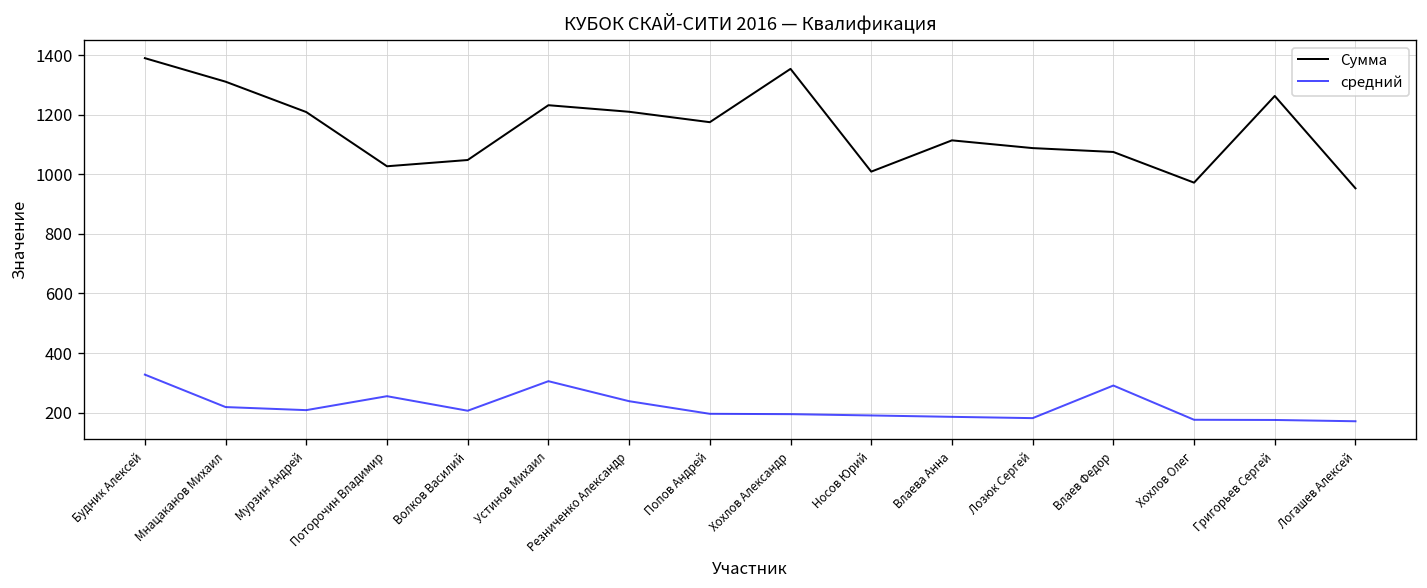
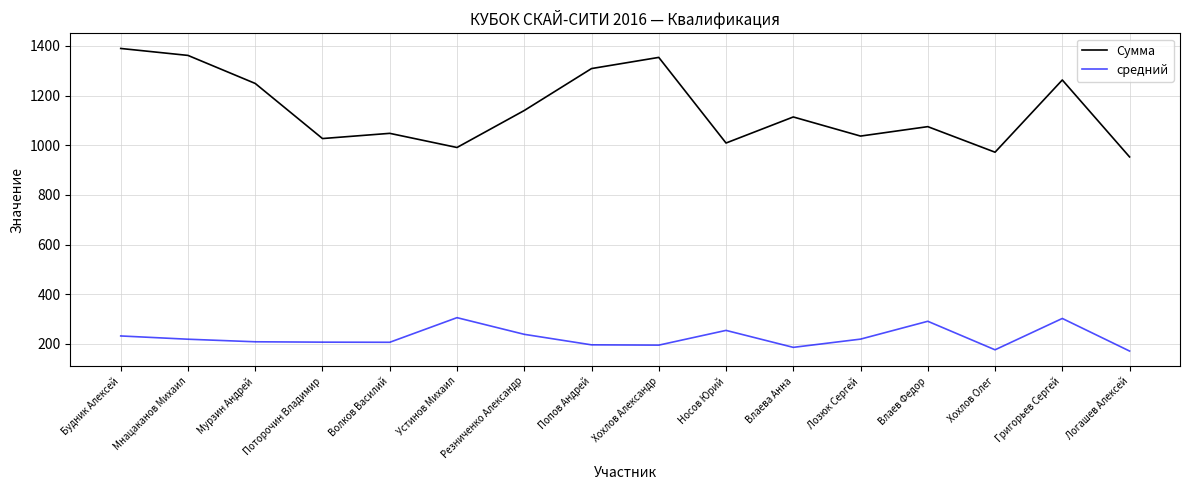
средний, Будник Алексей: 330 -> 230
Сумма, Мнацаканов Михаил: 1310 -> 1360
Сумма, Мурзин Андрей: 1210 -> 1250
средний, Поторочин Владимир: 260 -> 210
Сумма, Устинов Михаил: 1230 -> 990
Сумма, Резниченко Александр: 1210 -> 1140
Сумма, Попов Андрей: 1180 -> 1310
средний, Носов Юрий: 190 -> 250
Сумма, Лозюк Сергей: 1090 -> 1040
средний, Лозюк Сергей: 180 -> 220
средний, Григорьев Сергей: 180 -> 300
